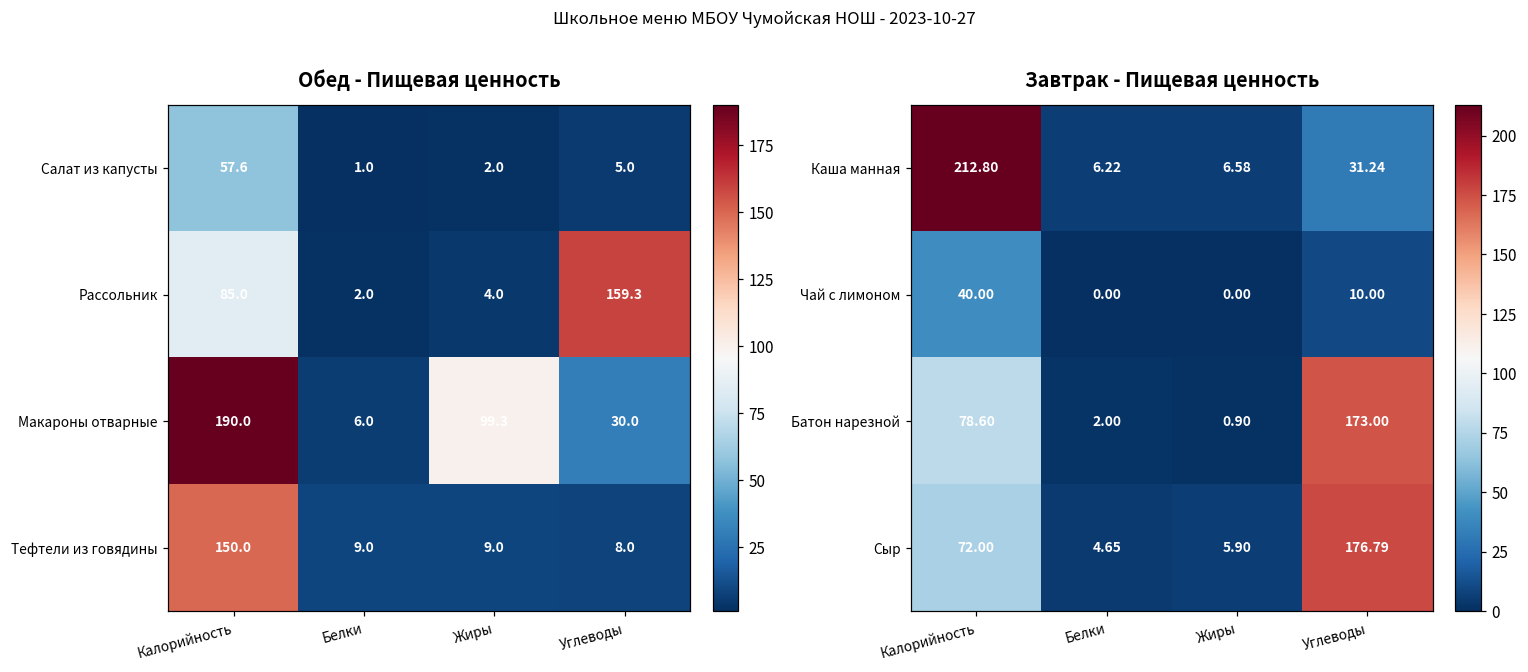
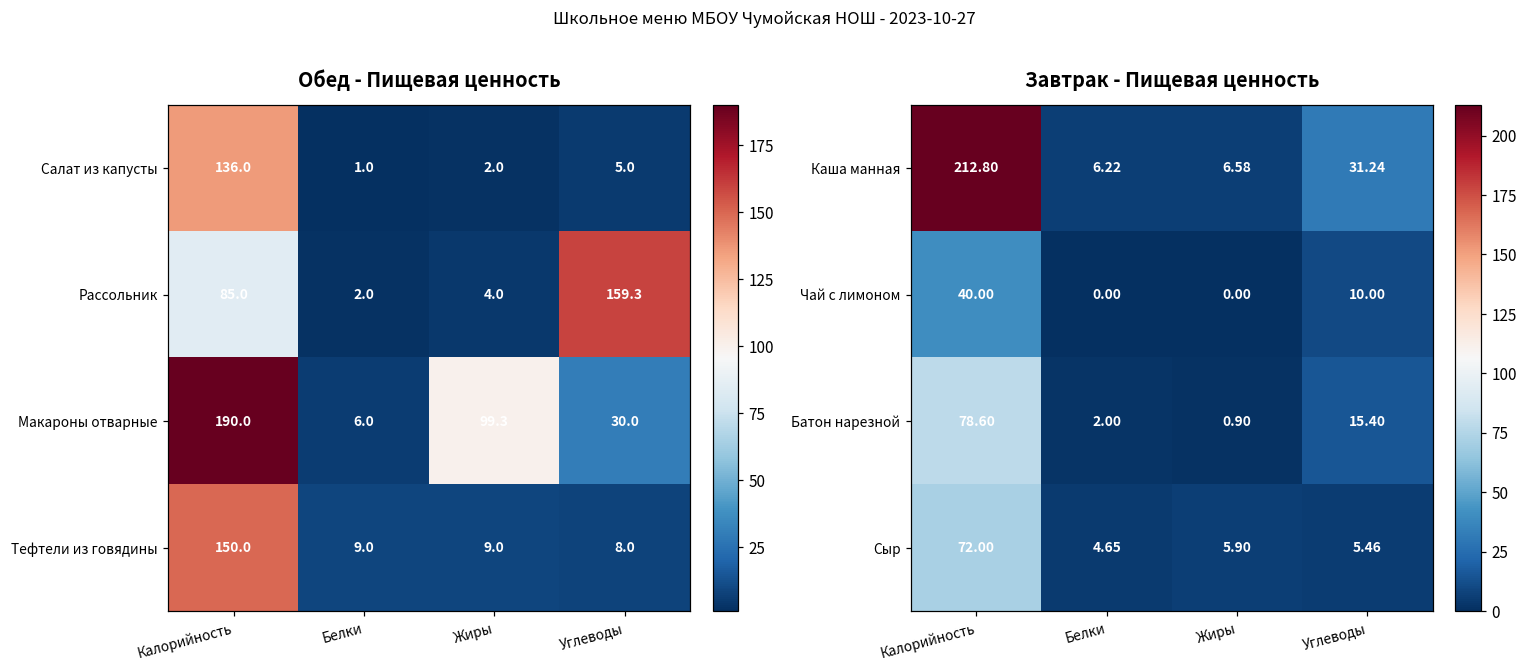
Обед - Пищевая ценность, Салат из капусты, Калорийность: 57.6 -> 136.0
Завтрак - Пищевая ценность, Батон нарезной, Углеводы: 173.00 -> 15.40
Завтрак - Пищевая ценность, Сыр, Углеводы: 176.79 -> 5.46
